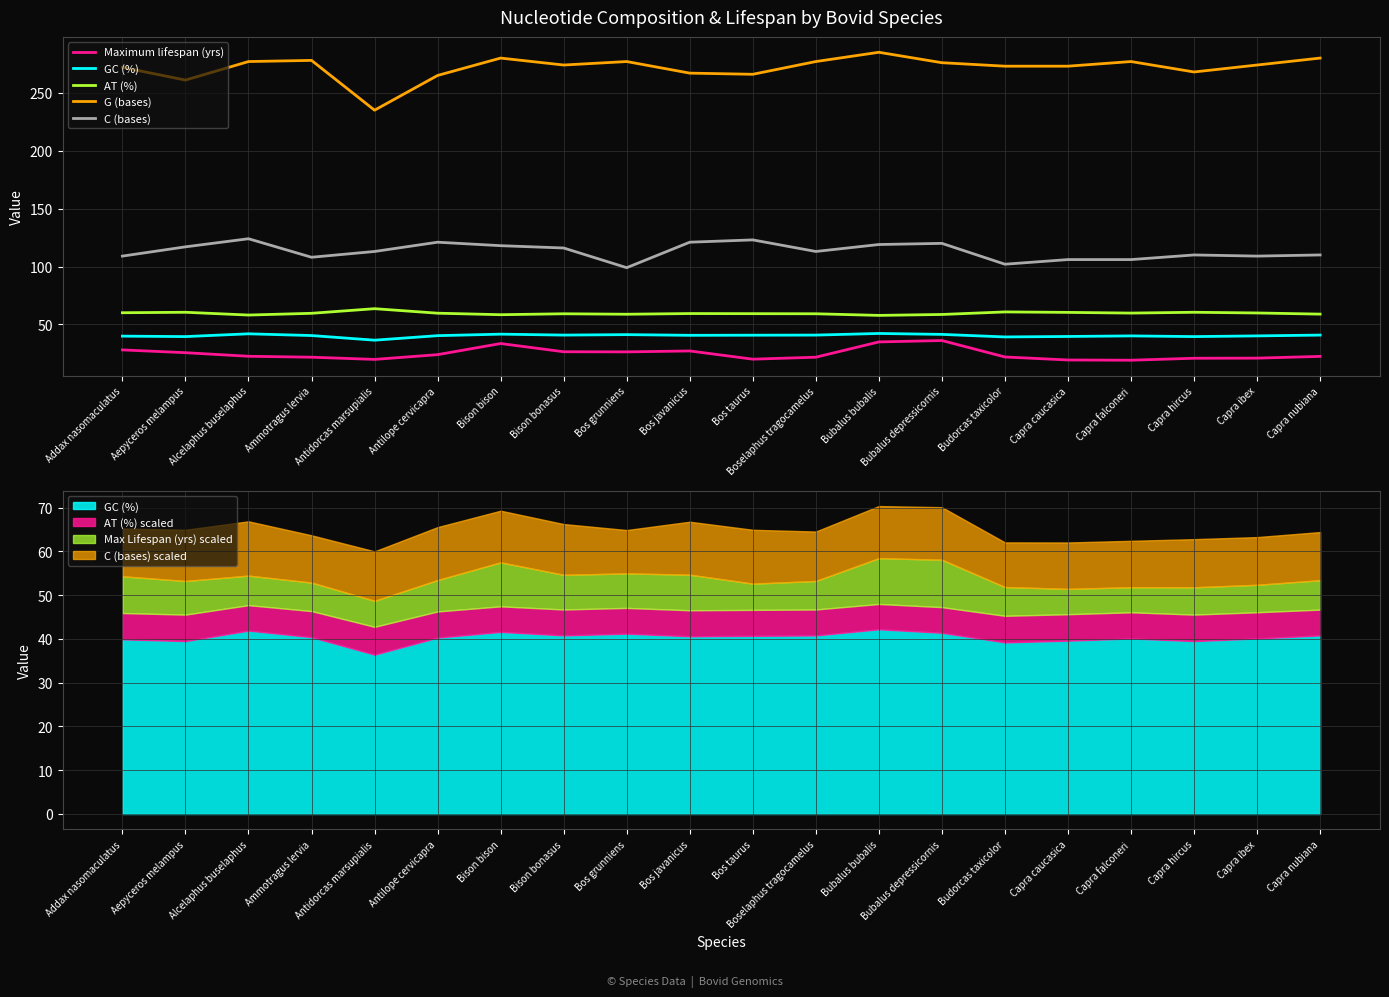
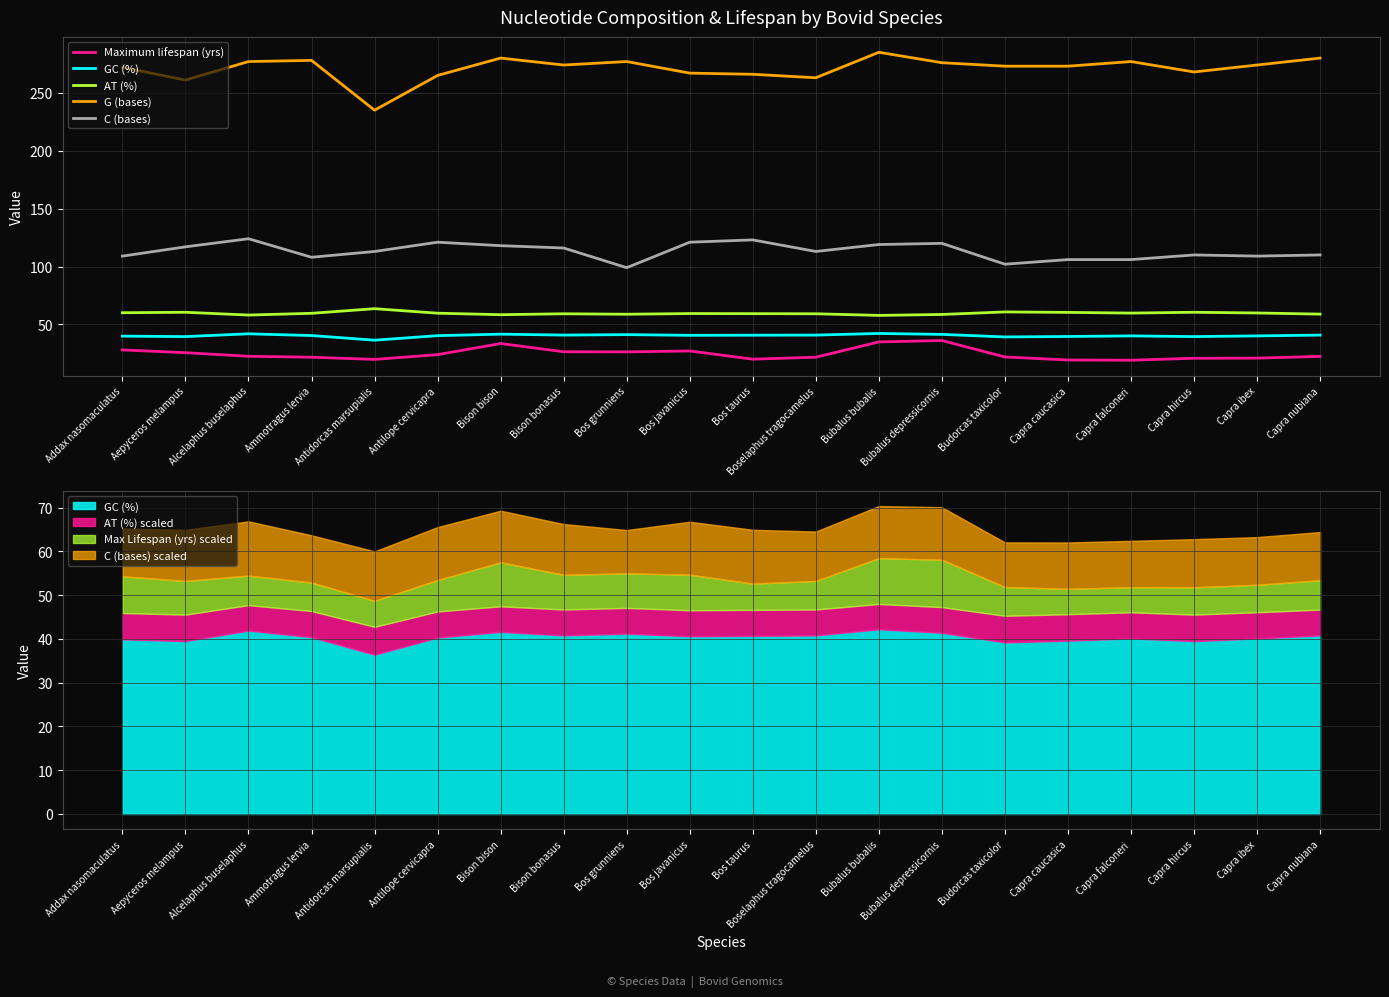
Nucleotide Composition & Lifespan by Bovid Species, G (bases), Boselaphus tragocamelus: 277 -> 263
